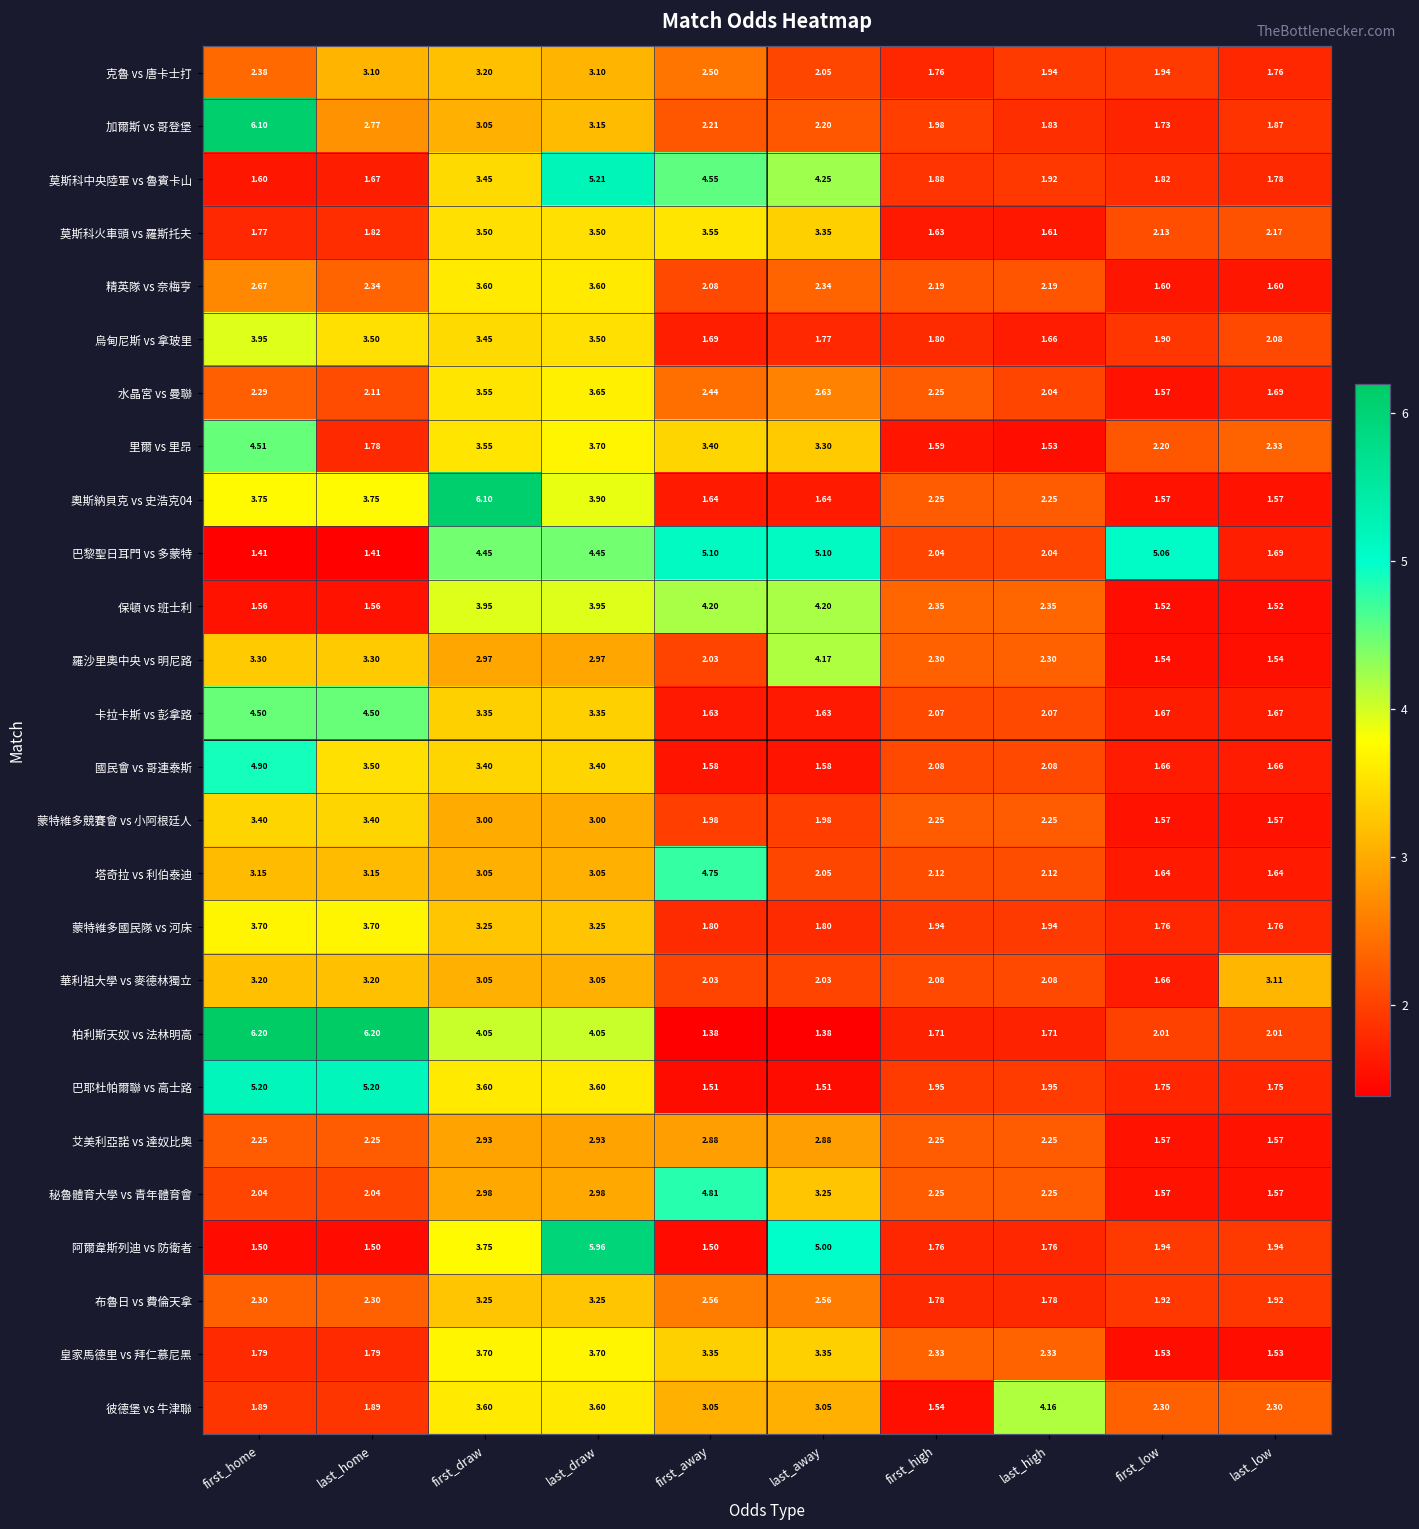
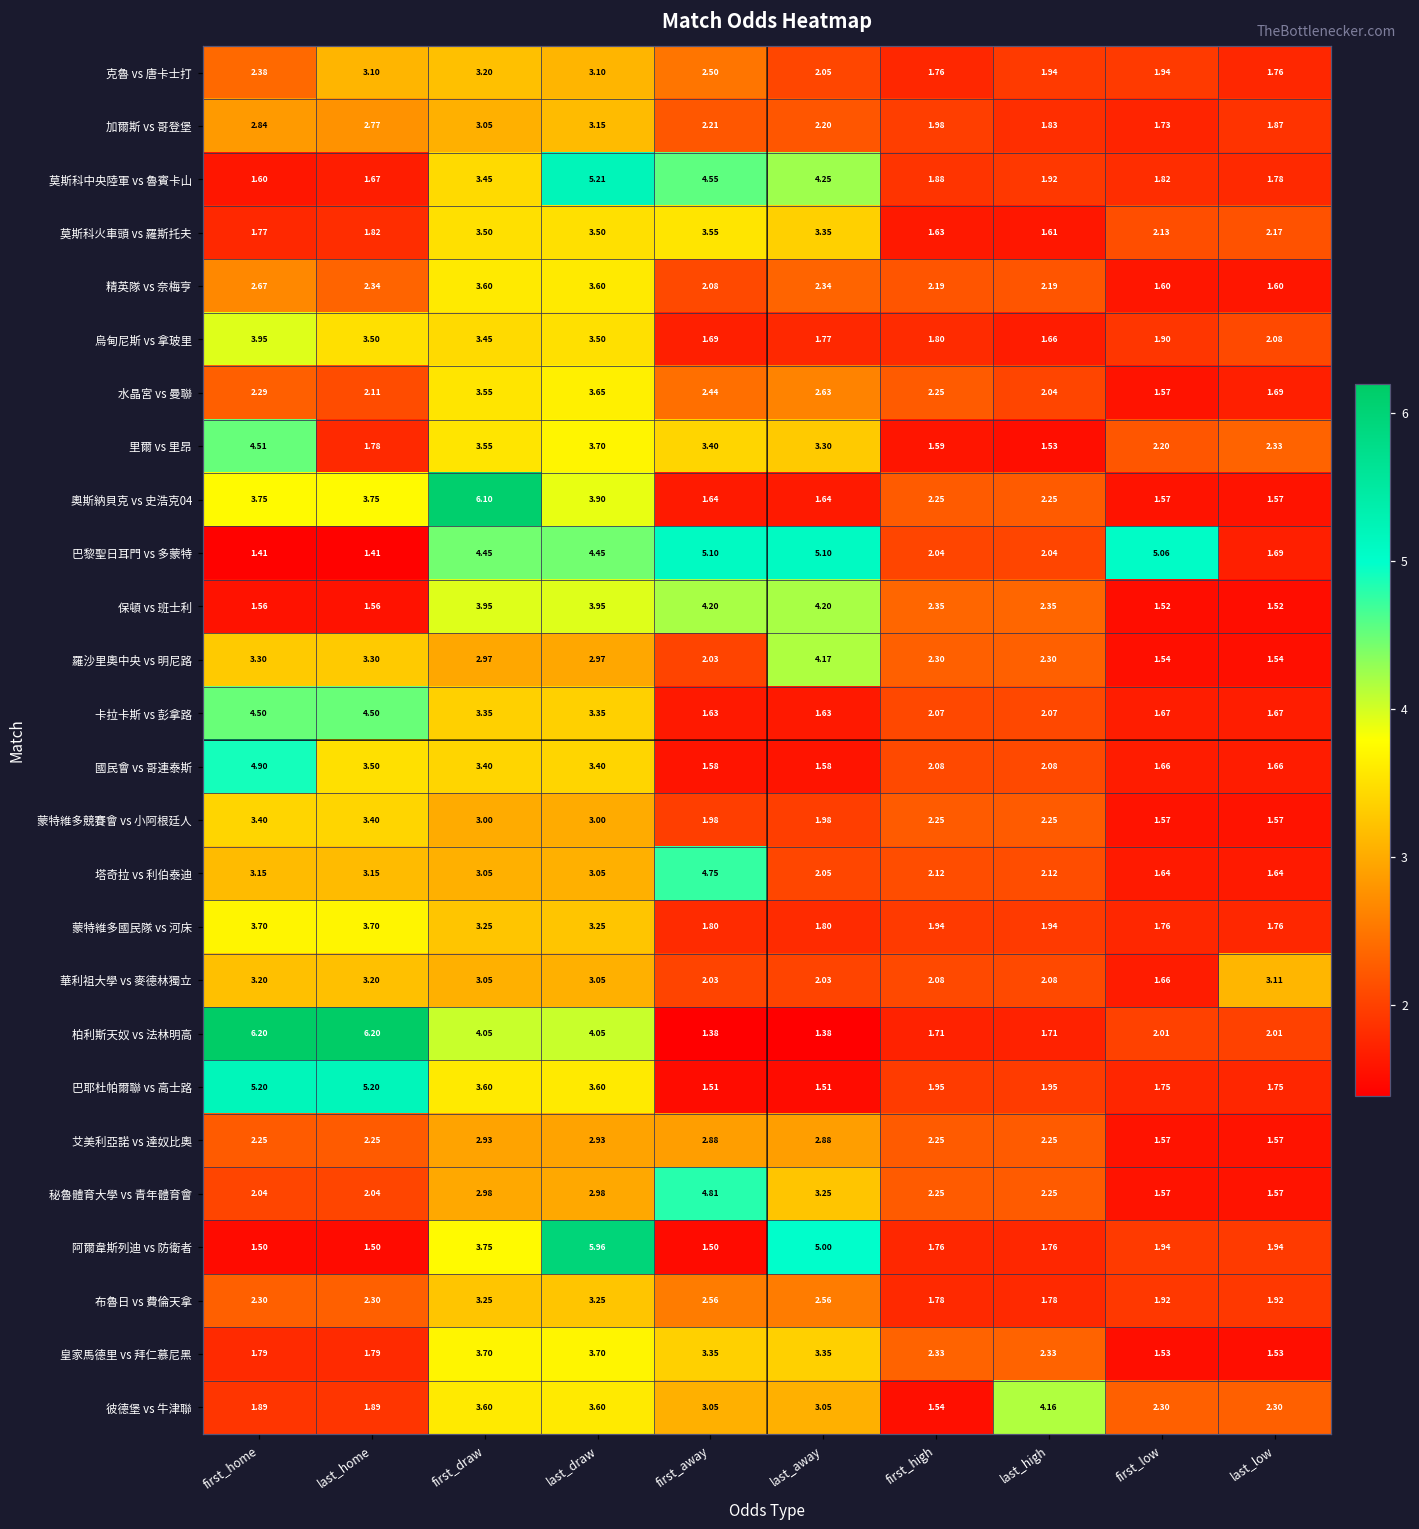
加爾斯 vs 哥登堡, first_home: 6.10 -> 2.84
